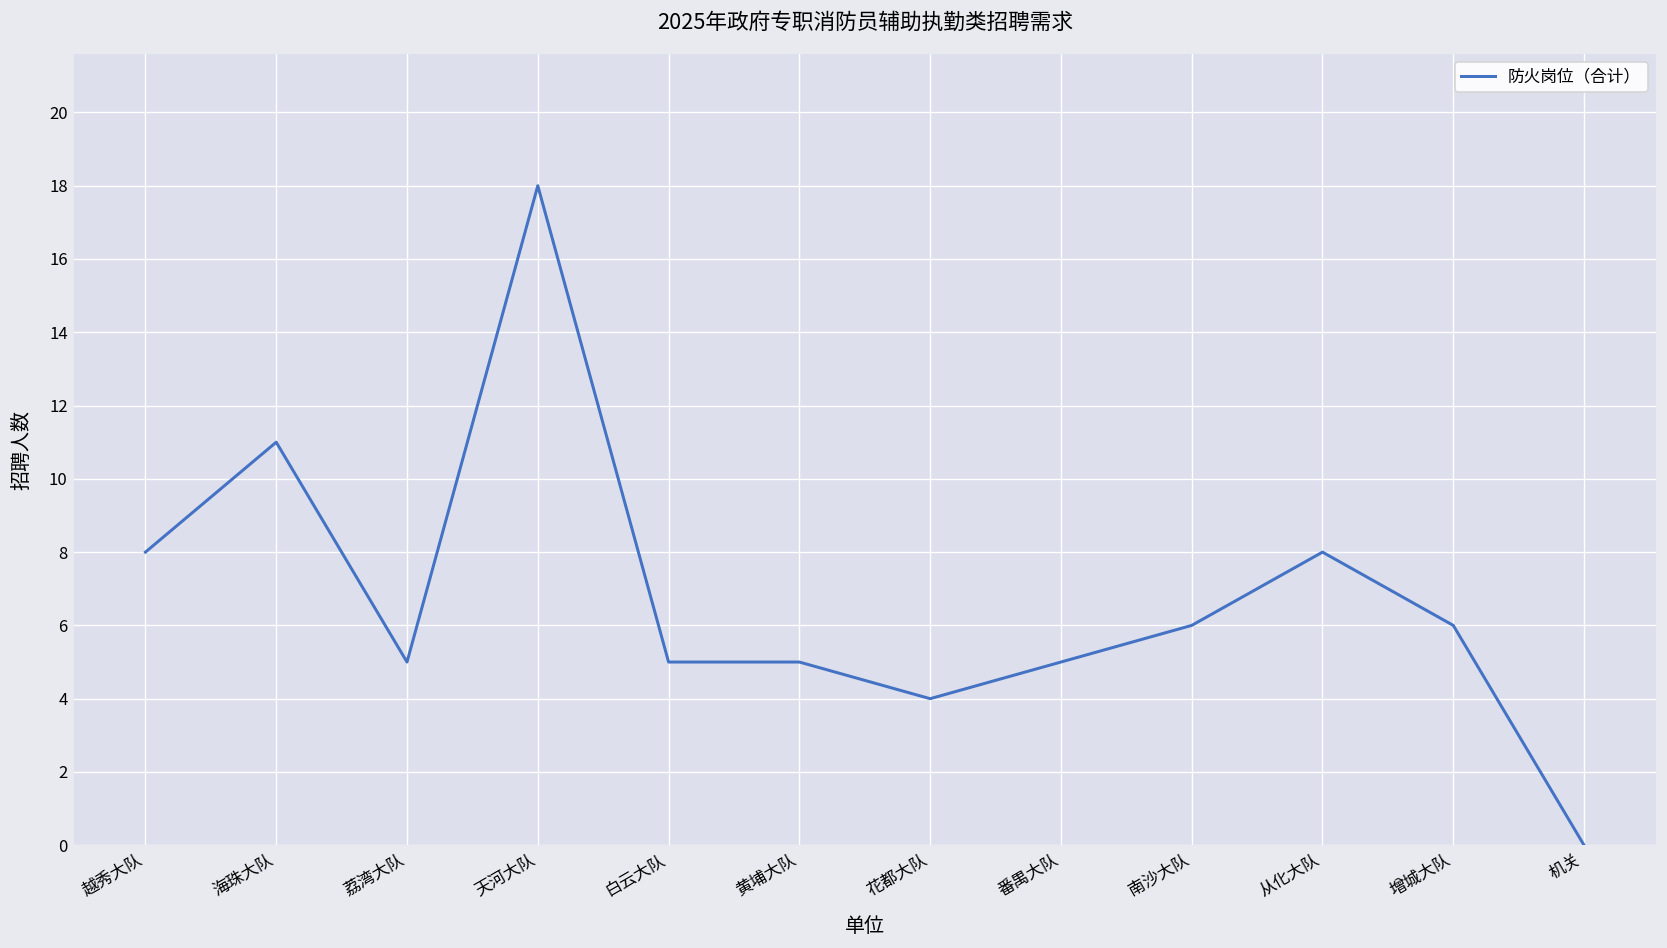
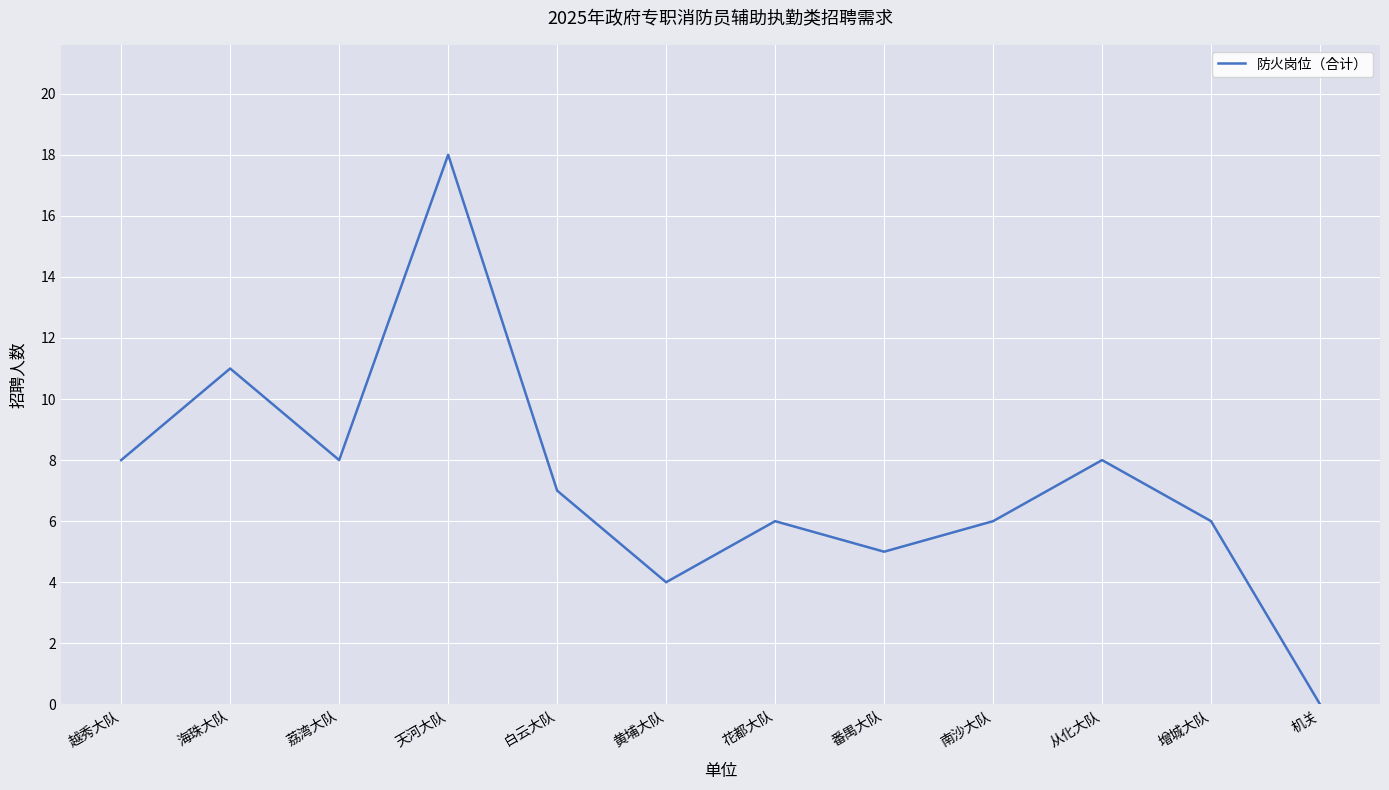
荔湾大队: 5 -> 8
白云大队: 5 -> 7
黄埔大队: 5 -> 4
花都大队: 4 -> 6
